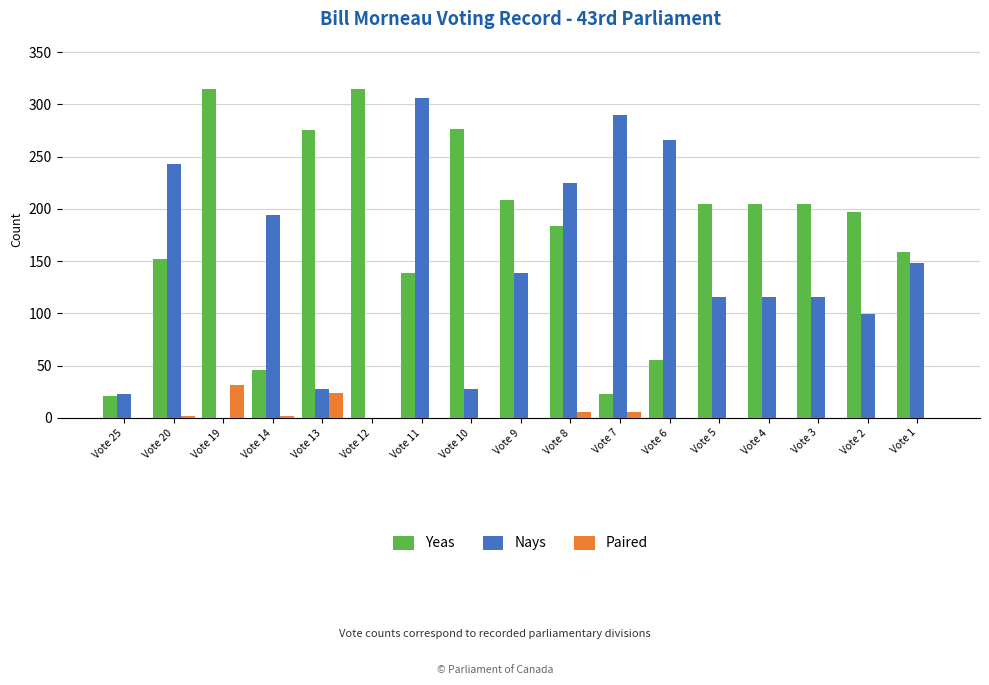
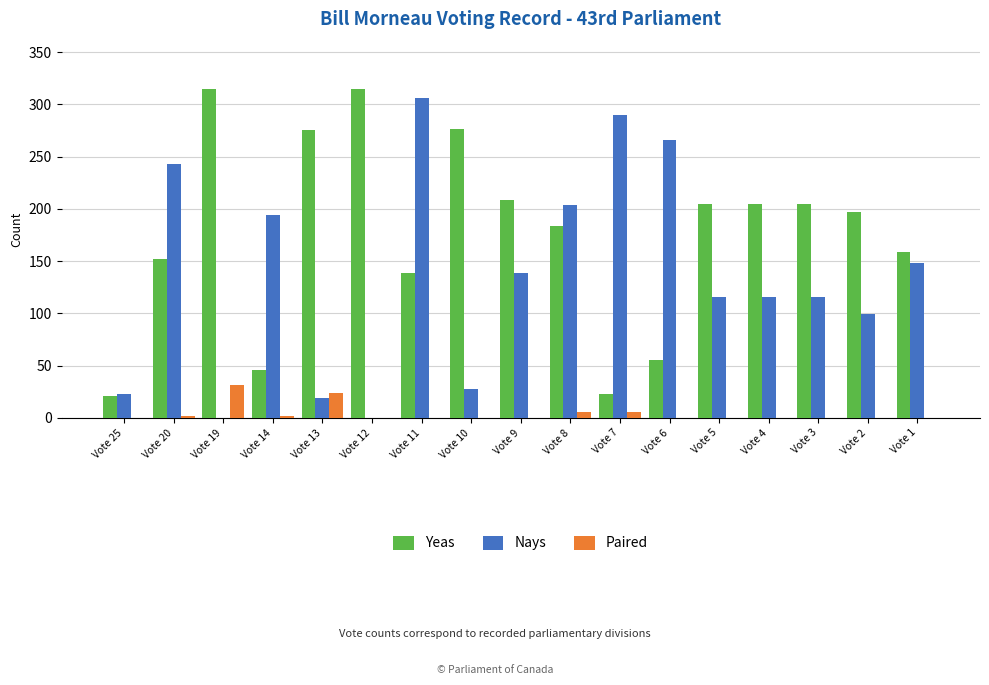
Nays, Vote 13: 28 -> 19
Nays, Vote 8: 225 -> 204
